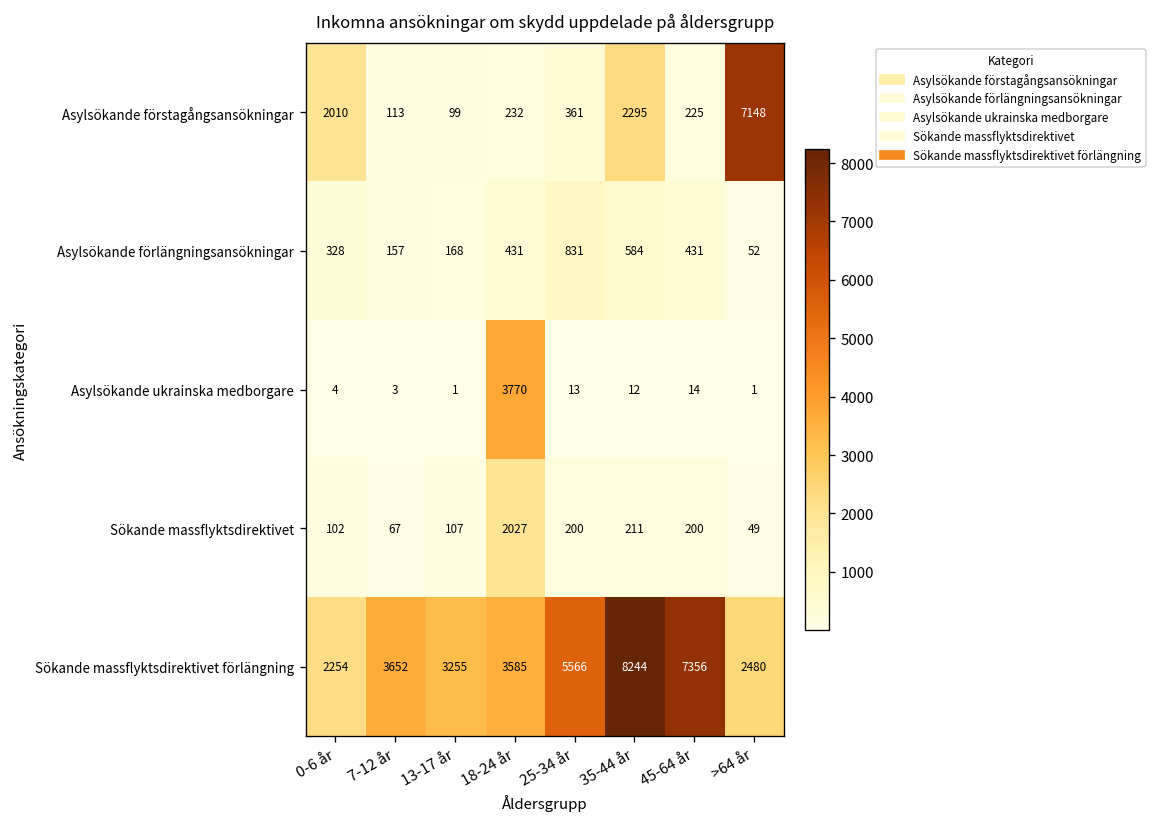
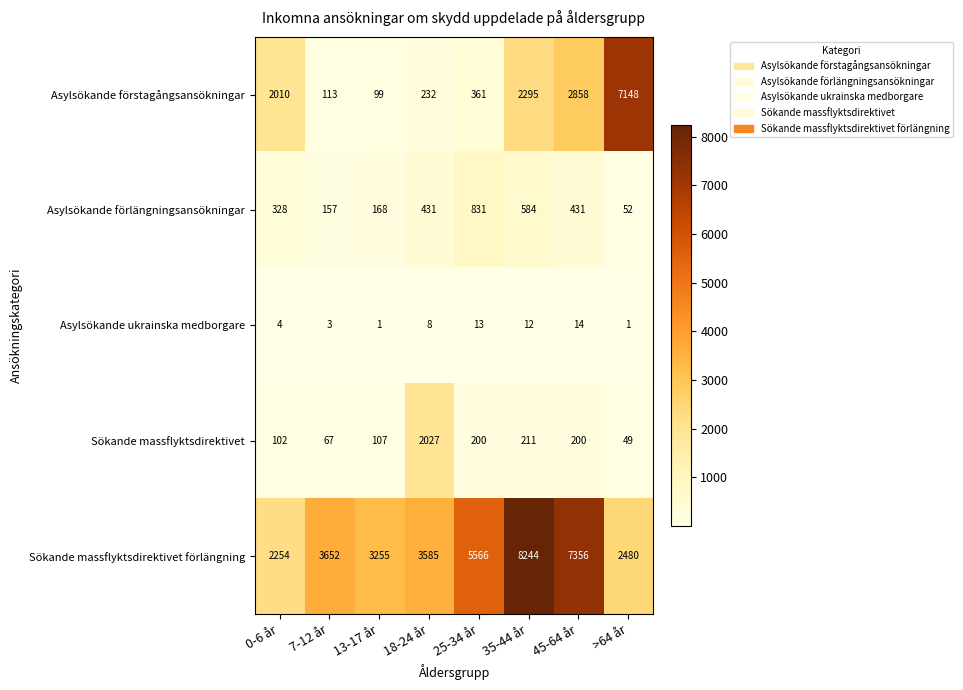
Asylsökande förstagångsansökningar, 45-64 år: 225 -> 2858
Asylsökande ukrainska medborgare, 18-24 år: 3770 -> 8
